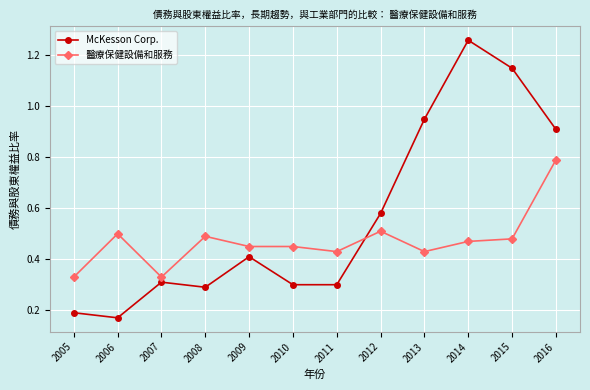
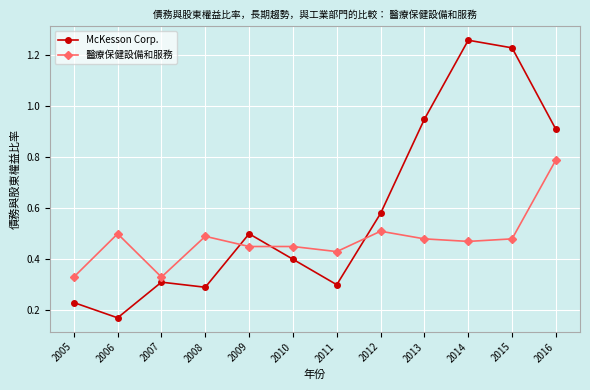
McKesson Corp., 2005: 0.19 -> 0.23
McKesson Corp., 2009: 0.41 -> 0.50
McKesson Corp., 2010: 0.3 -> 0.4
醫療保健設備和服務, 2013: 0.43 -> 0.48
McKesson Corp., 2015: 1.15 -> 1.23
